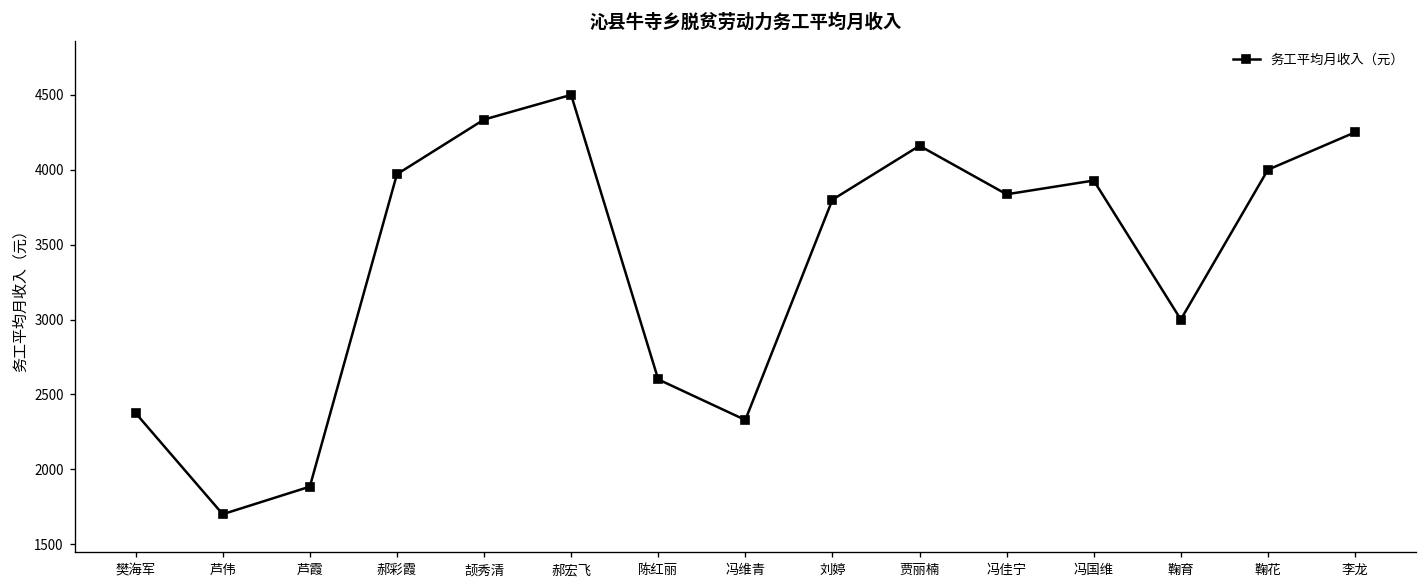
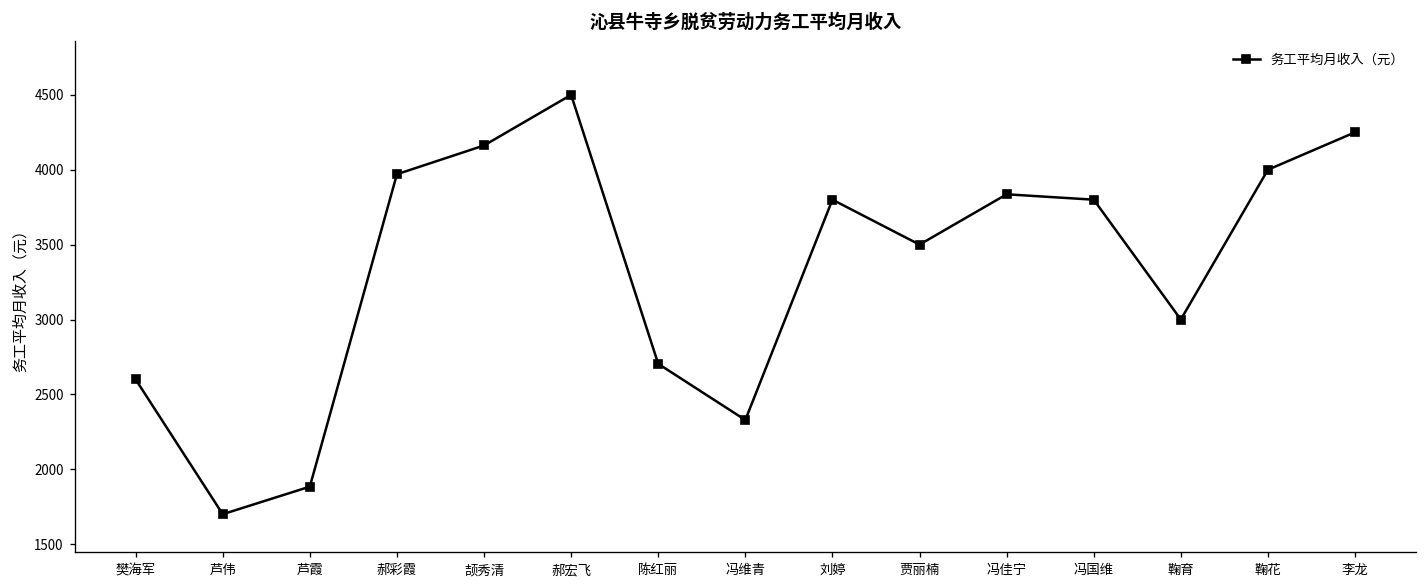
樊海军: 2380 -> 2600
颉秀清: 4340 -> 4160
陈红丽: 2600 -> 2700
贾丽楠: 4160 -> 3500
冯国维: 3930 -> 3800
